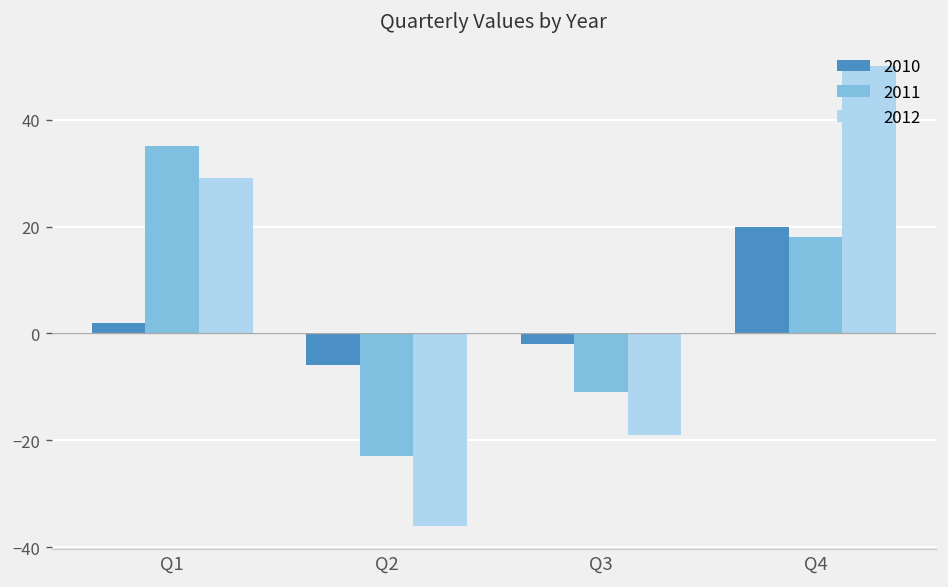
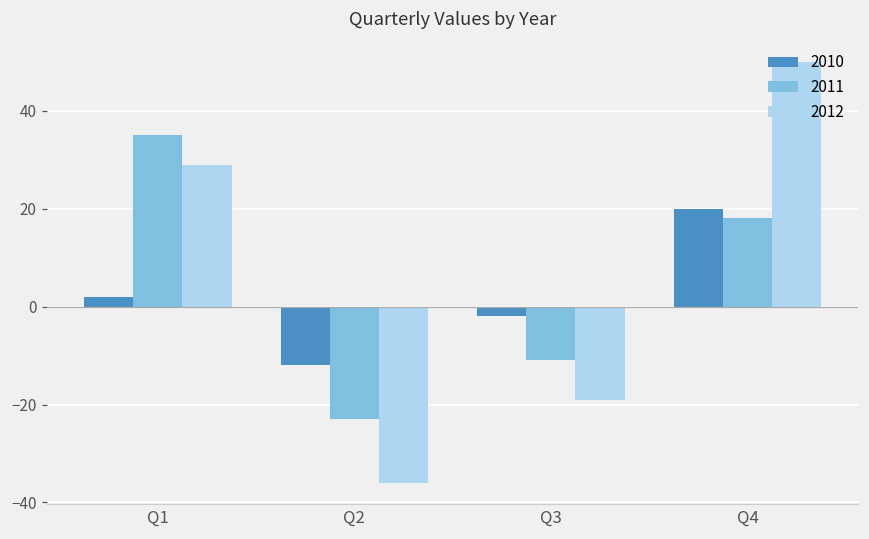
2010, Q2: -6 -> -12
